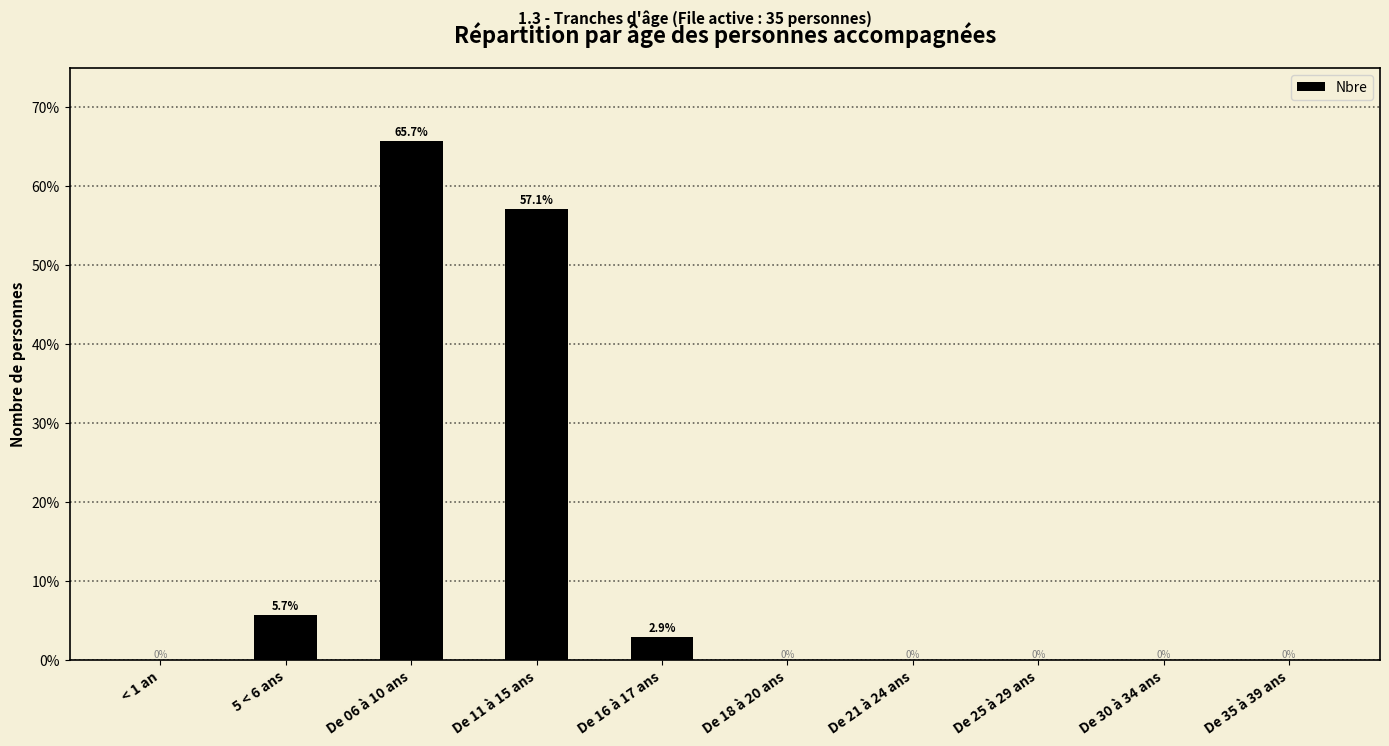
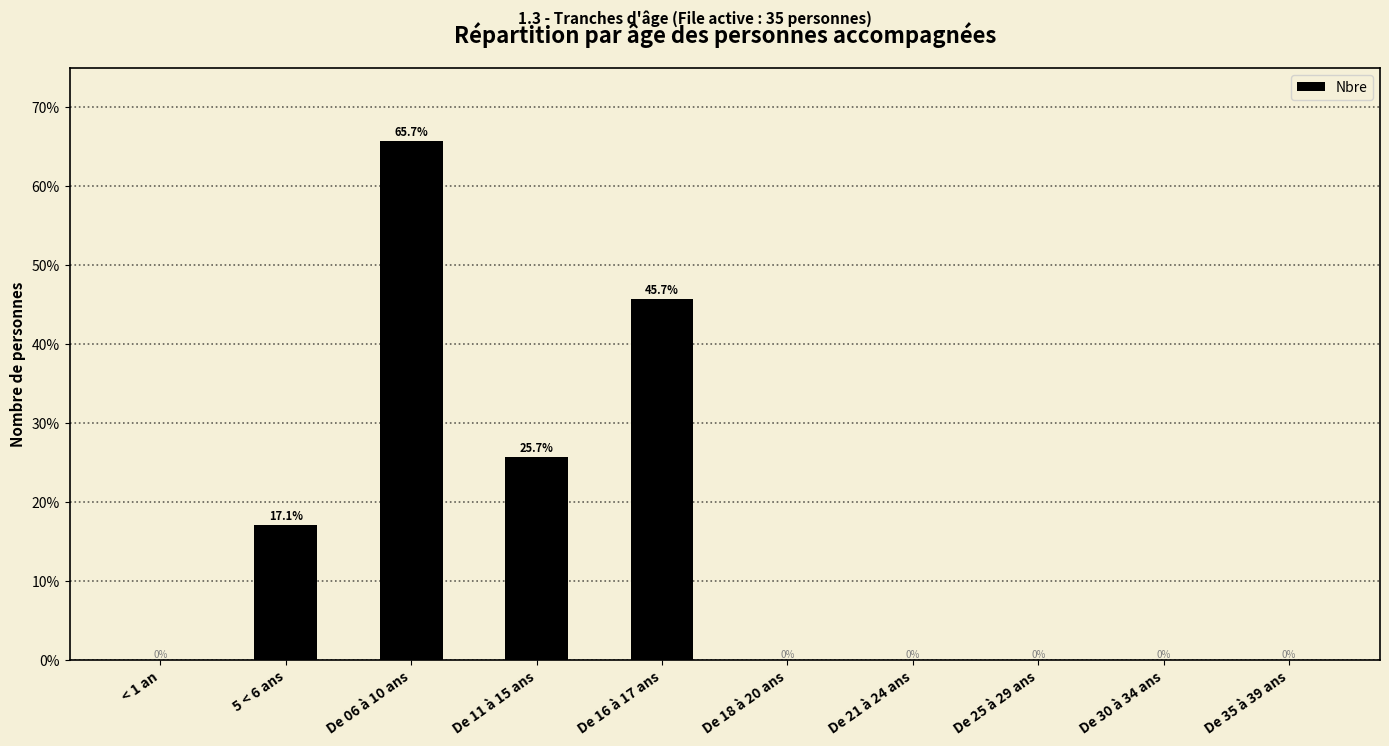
5 < 6 ans: 5.7% -> 17.1%
De 11 à 15 ans: 57.1% -> 25.7%
De 16 à 17 ans: 2.9% -> 45.7%
